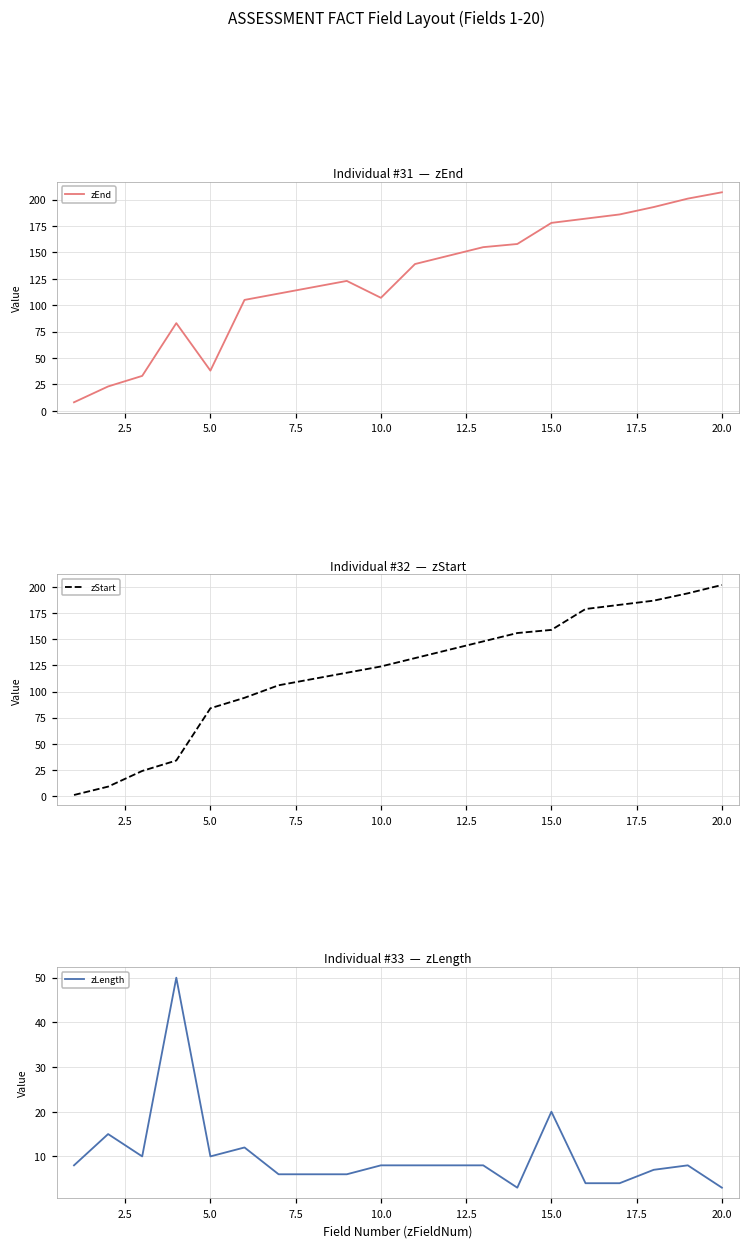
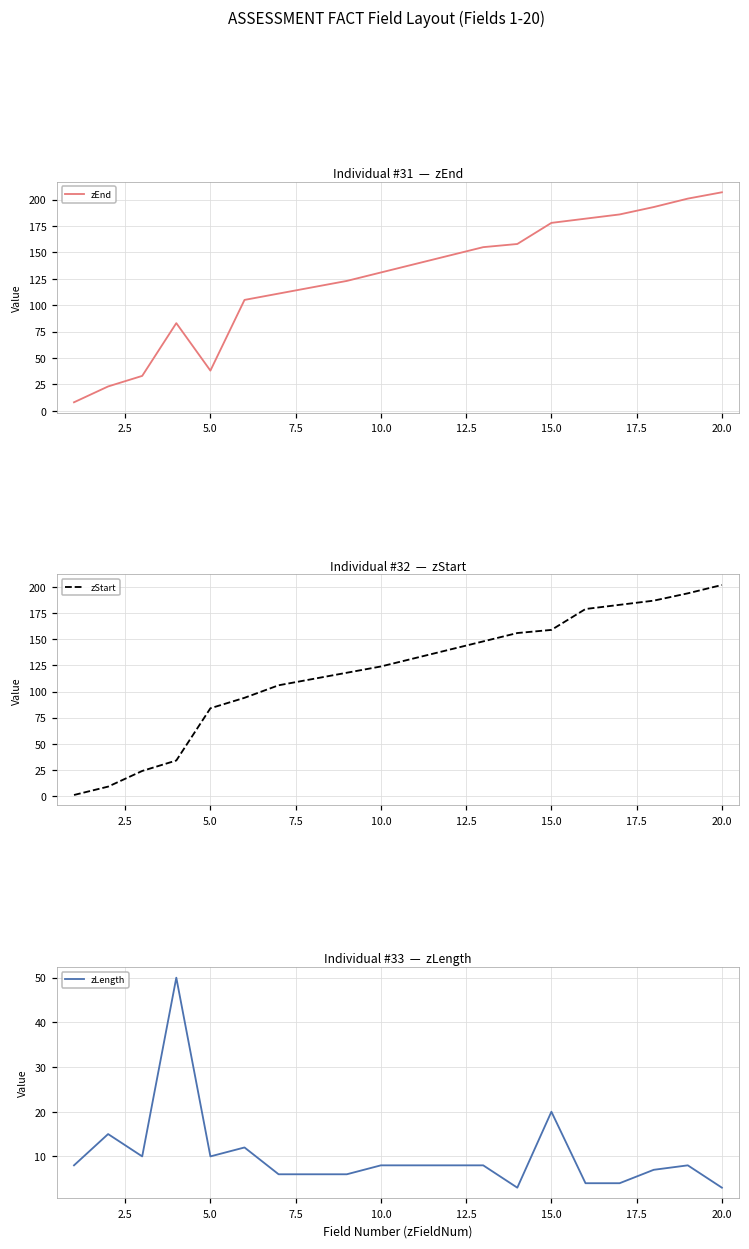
Individual #31 — zEnd, 10.0: 110 -> 130
